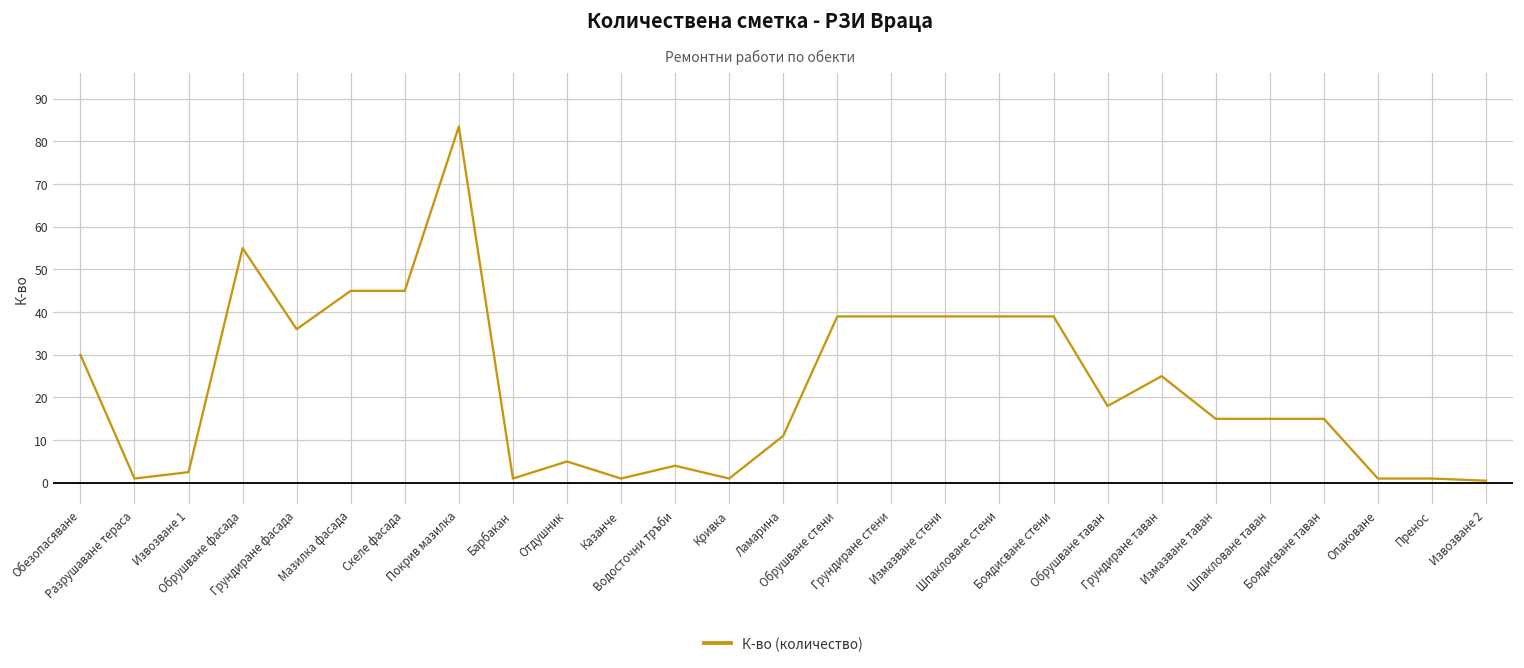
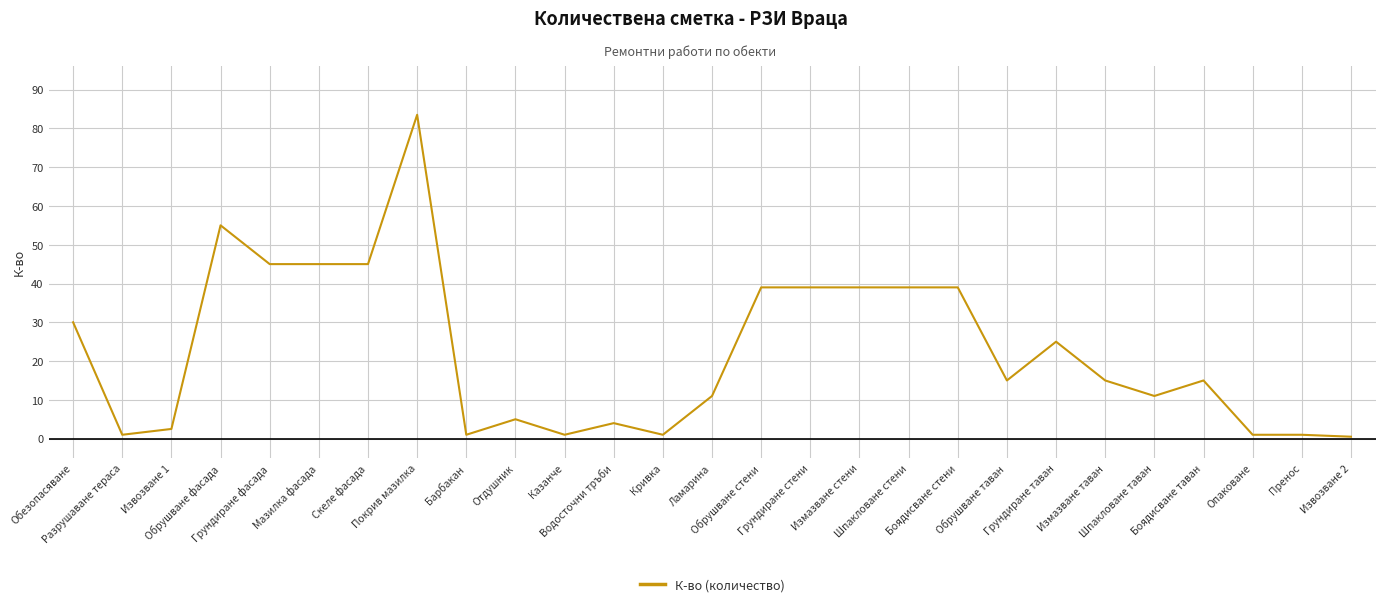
Грундиране фасада: 36 -> 45
Обрушване таван: 18 -> 15
Шпакловане таван: 15 -> 11
